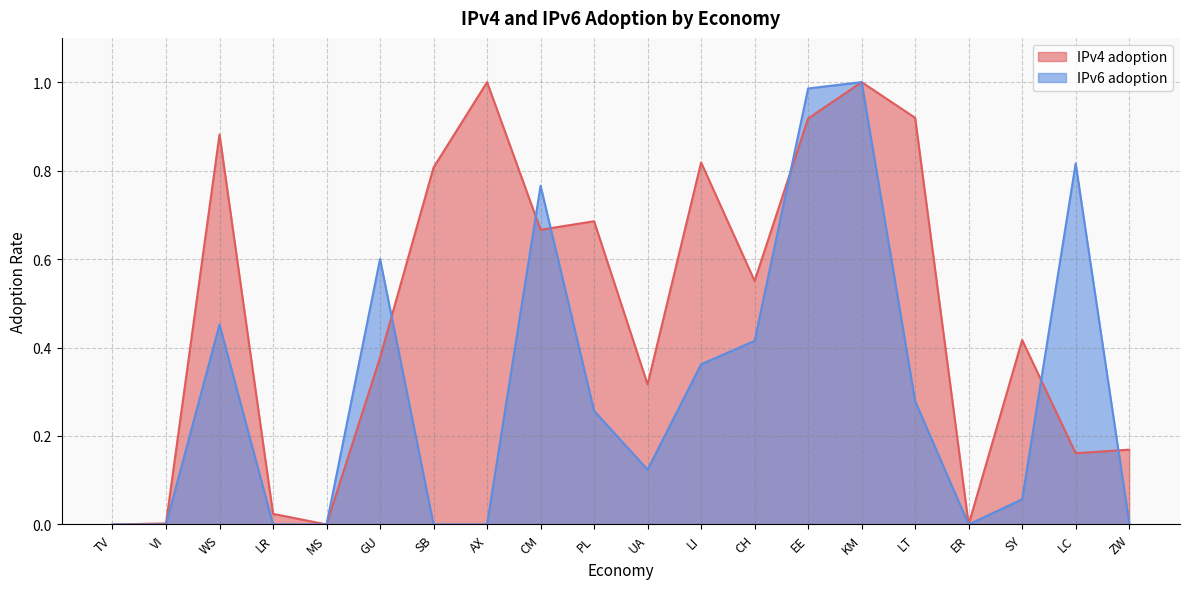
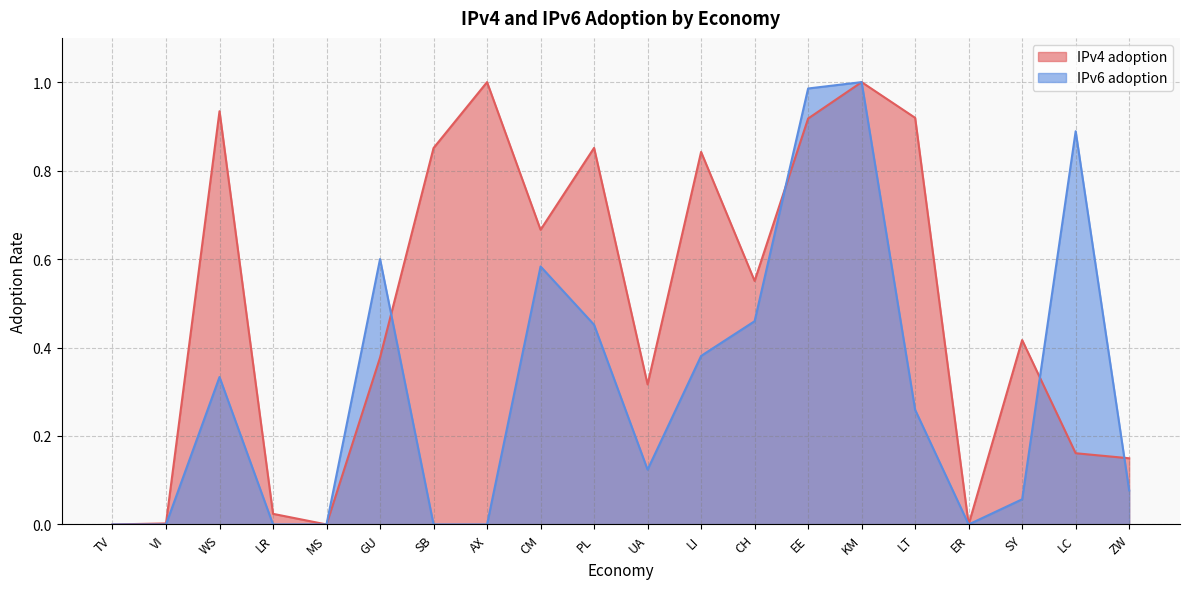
IPv4 adoption, WS: 0.88 -> 0.93
IPv6 adoption, WS: 0.45 -> 0.33
IPv4 adoption, SB: 0.81 -> 0.85
IPv6 adoption, CM: 0.77 -> 0.58
IPv4 adoption, PL: 0.69 -> 0.85
IPv6 adoption, PL: 0.26 -> 0.45
IPv4 adoption, LI: 0.82 -> 0.84
IPv6 adoption, LI: 0.36 -> 0.38
IPv6 adoption, CH: 0.42 -> 0.46
IPv6 adoption, LT: 0.28 -> 0.26
IPv6 adoption, LC: 0.82 -> 0.89
IPv4 adoption, ZW: 0.17 -> 0.15
IPv6 adoption, ZW: 0.00 -> 0.08
